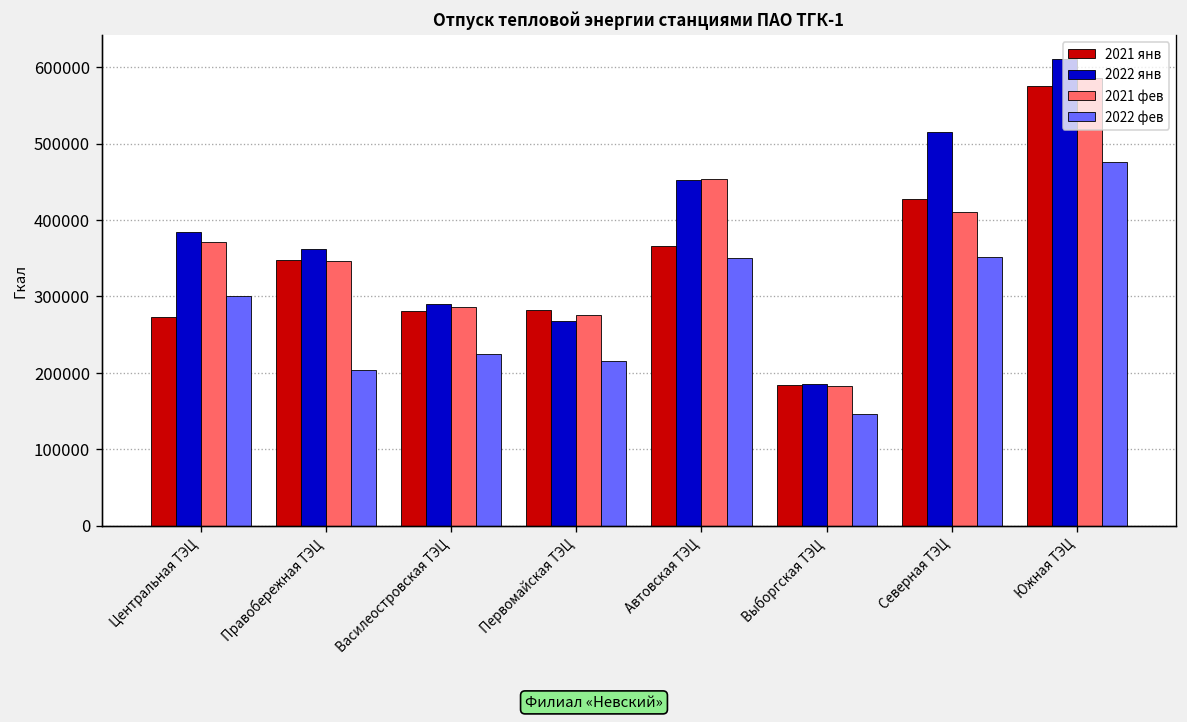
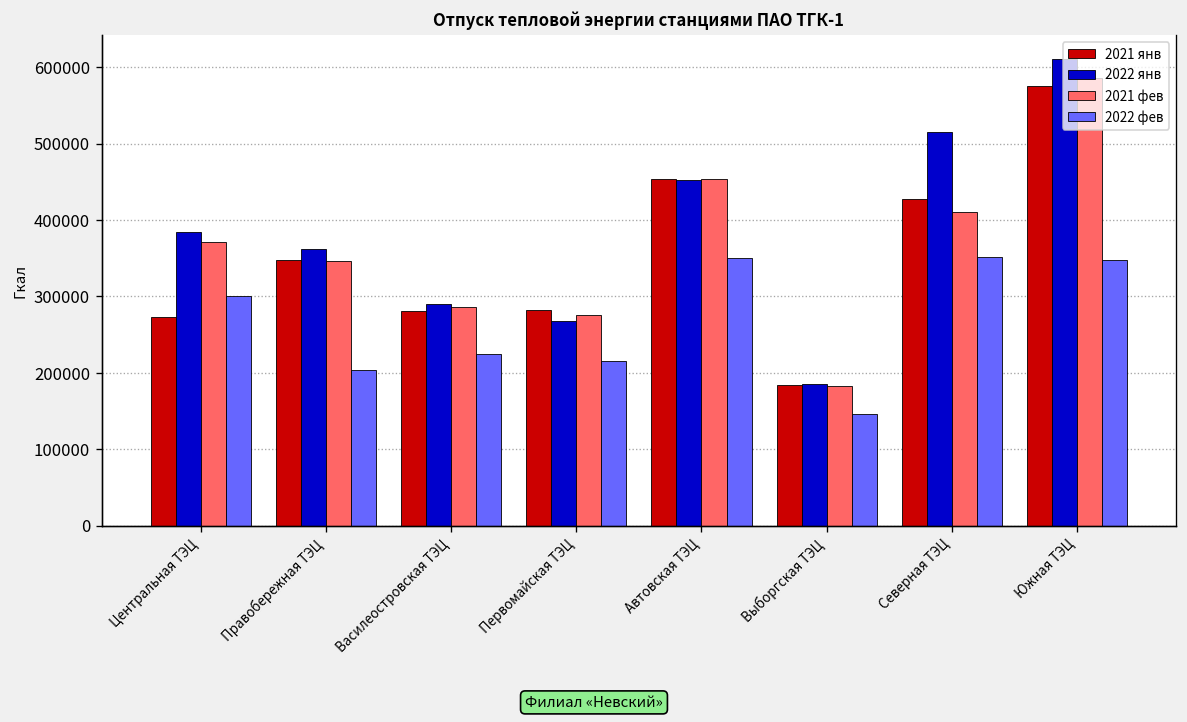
2021 янв, Автовская ТЭЦ: 370000 -> 450000
2022 фев, Южная ТЭЦ: 480000 -> 350000
